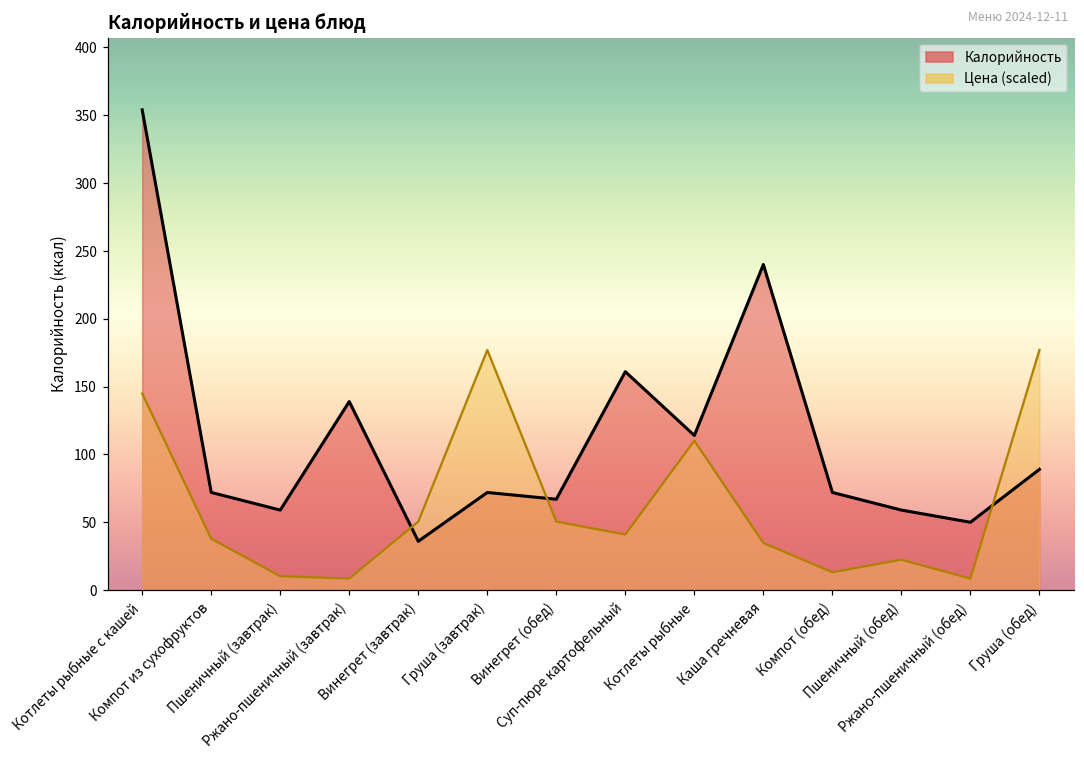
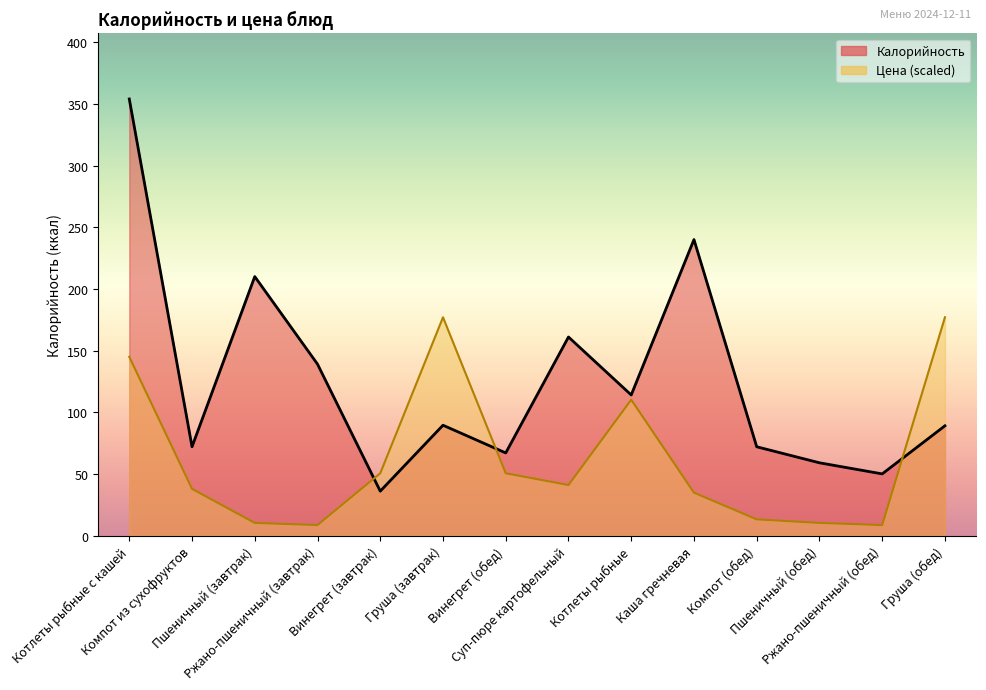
Калорийность, Пшеничный (завтрак): 59 -> 210
Калорийность, Груша (завтрак): 72 -> 89
Цена (scaled), Пшеничный (обед): 22 -> 10
